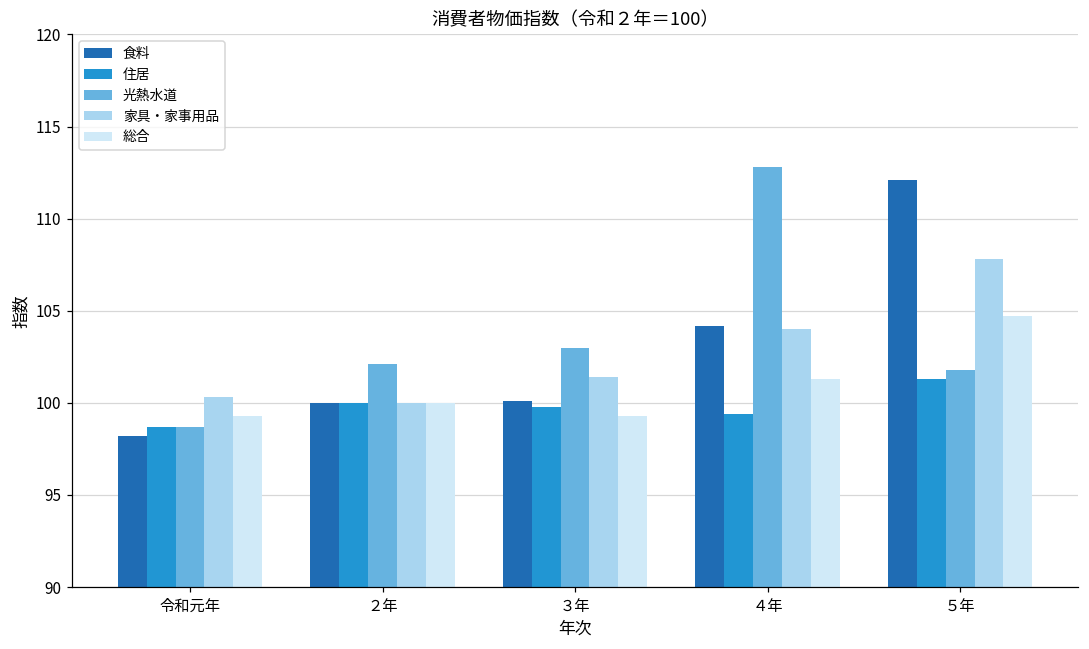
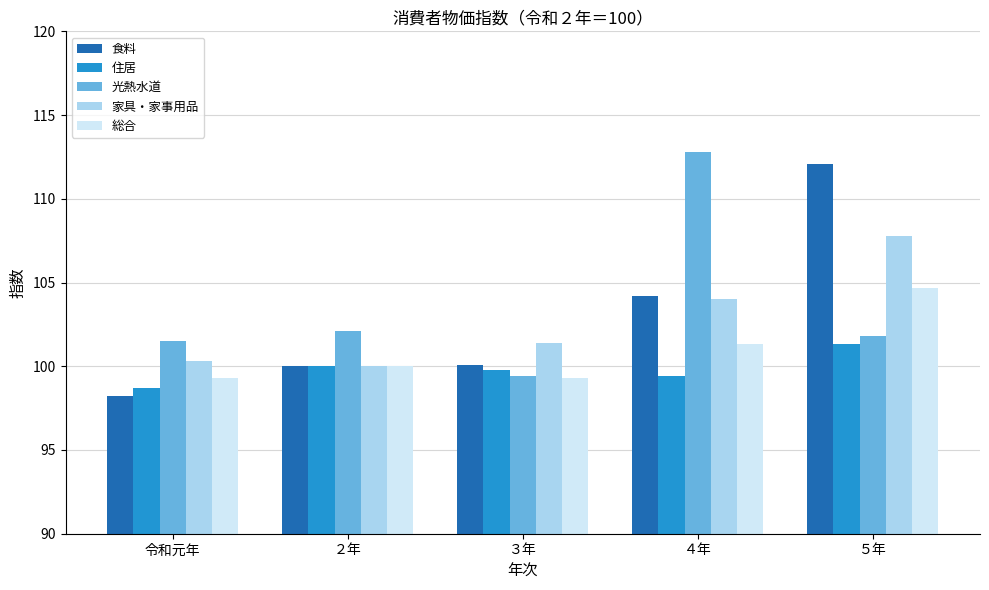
光熱水道, 令和元年: 98.7 -> 101.5
光熱水道, ３年: 103.0 -> 99.4
